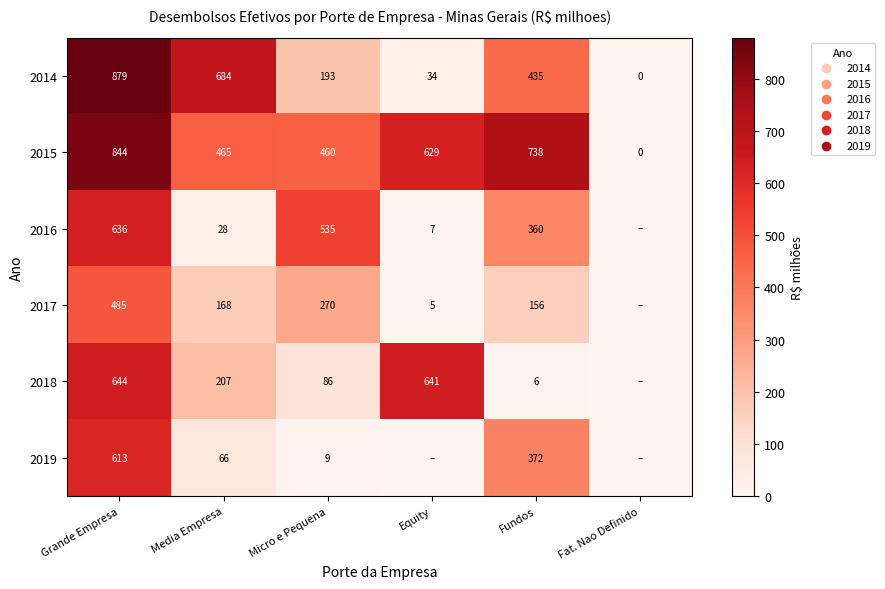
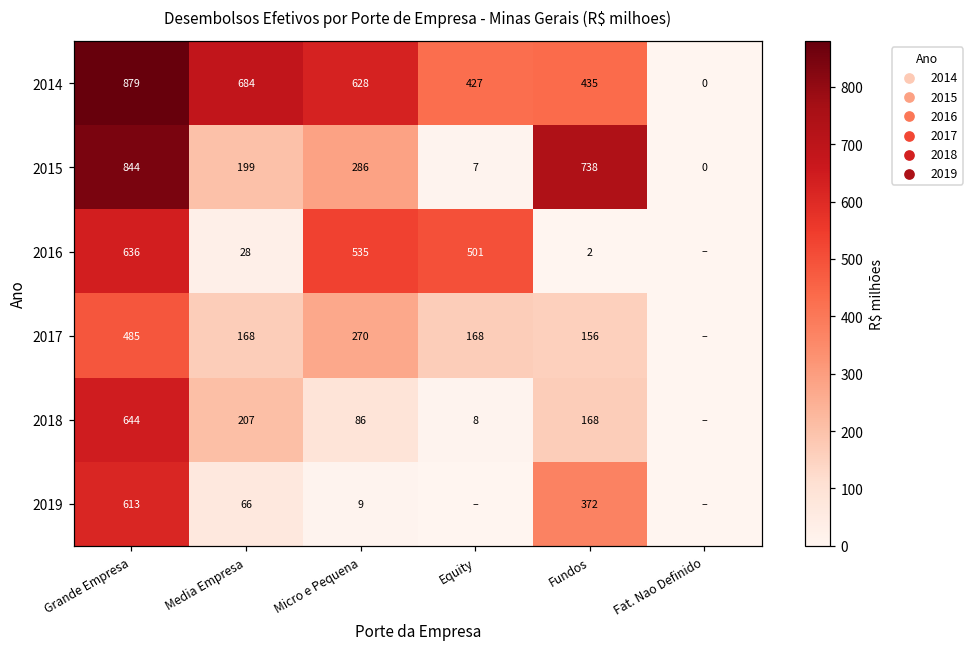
2014, Micro e Pequena: 193 -> 628
2014, Equity: 34 -> 427
2015, Media Empresa: 465 -> 199
2015, Micro e Pequena: 460 -> 286
2015, Equity: 629 -> 7
2016, Equity: 7 -> 501
2016, Fundos: 360 -> 2
2017, Equity: 5 -> 168
2018, Equity: 641 -> 8
2018, Fundos: 6 -> 168
